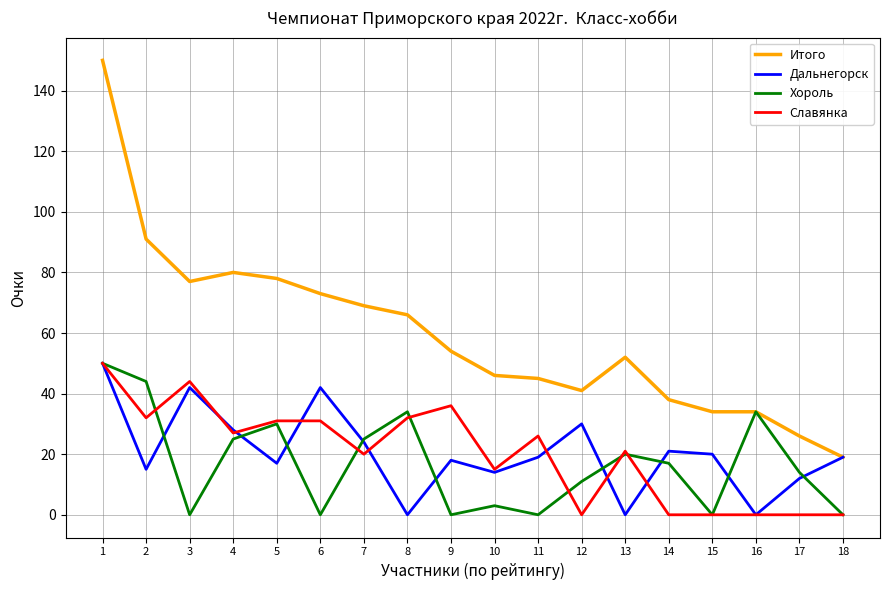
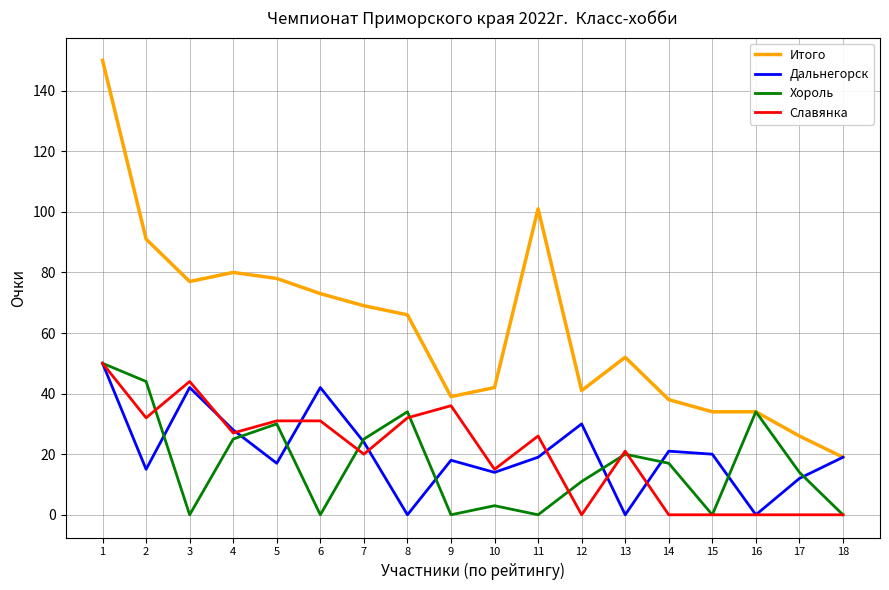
Итого, 9: 54 -> 39
Итого, 10: 46 -> 42
Итого, 11: 45 -> 101
